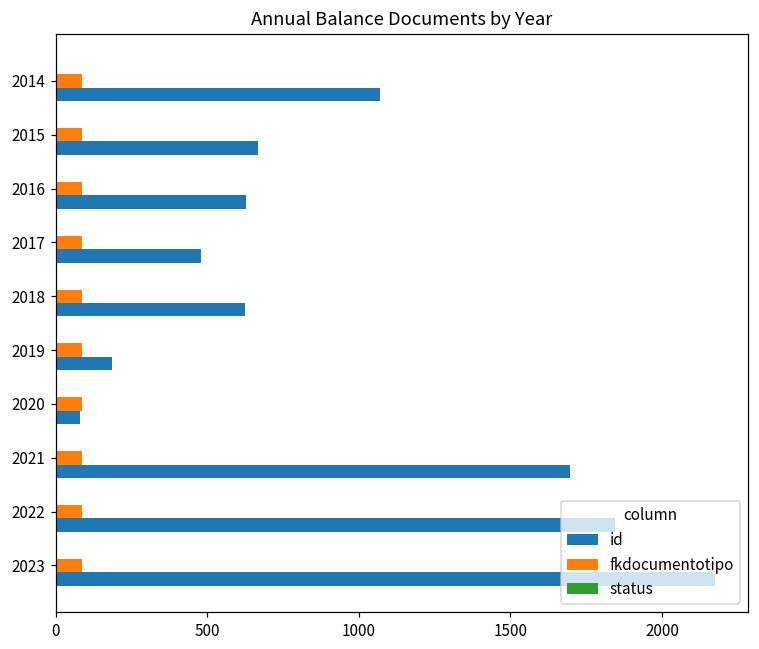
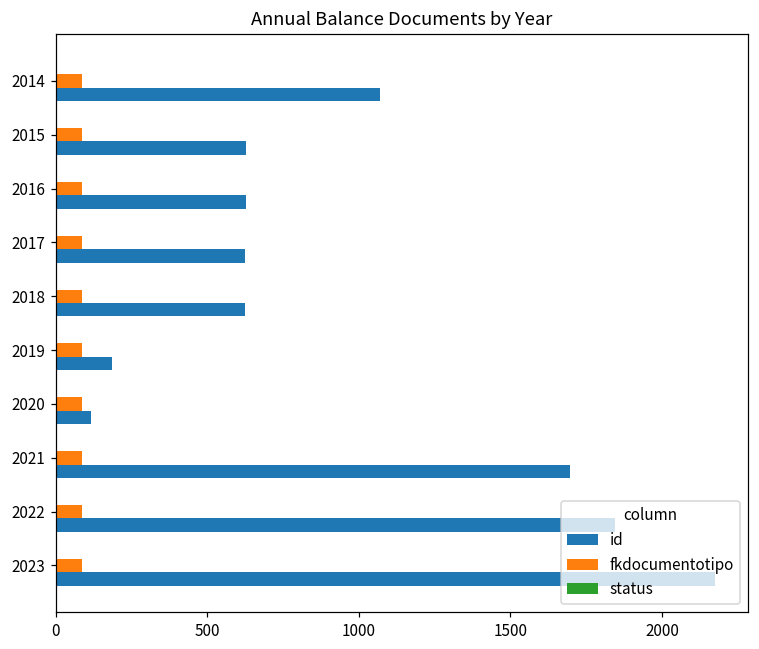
id, 2015: 670 -> 630
id, 2017: 480 -> 630
id, 2020: 80 -> 120
